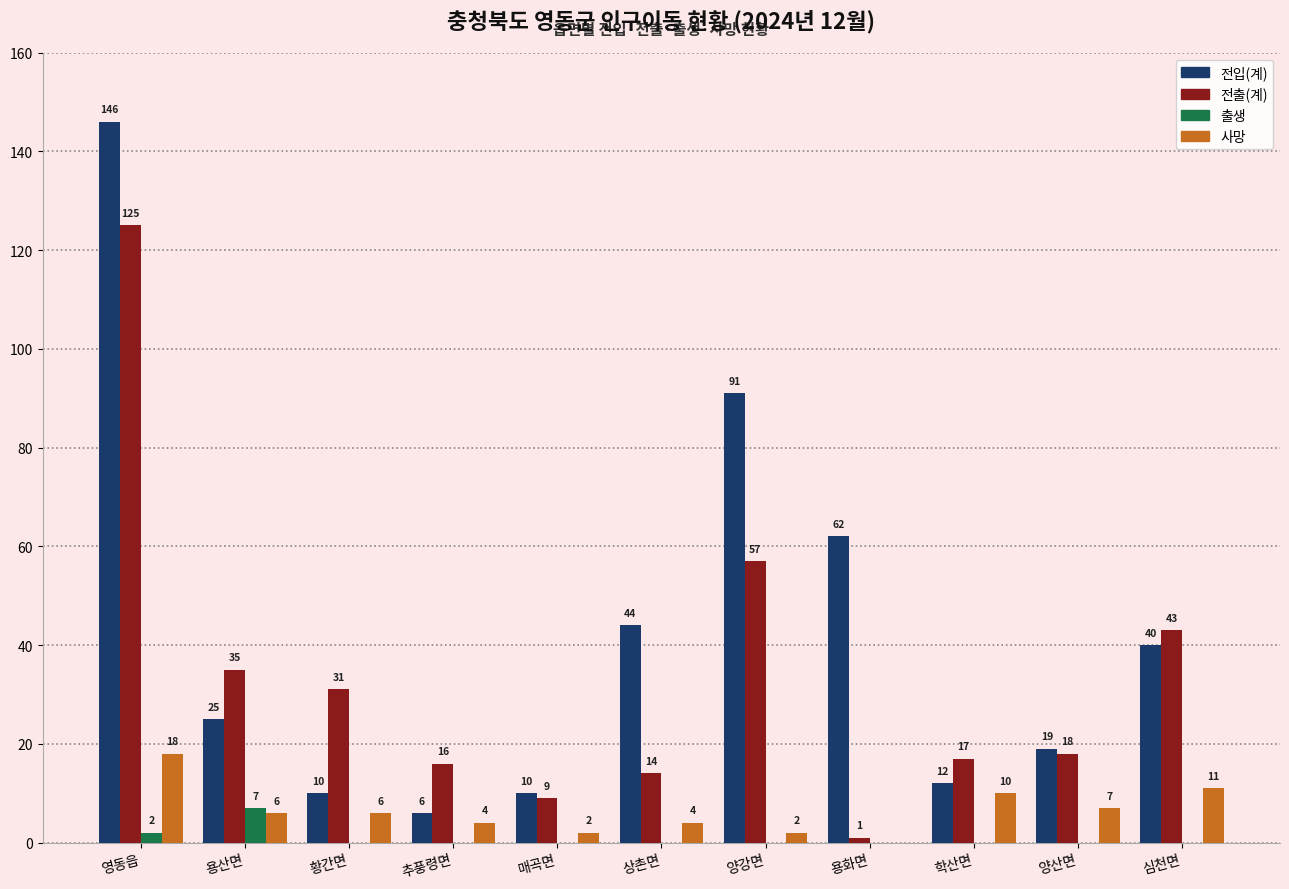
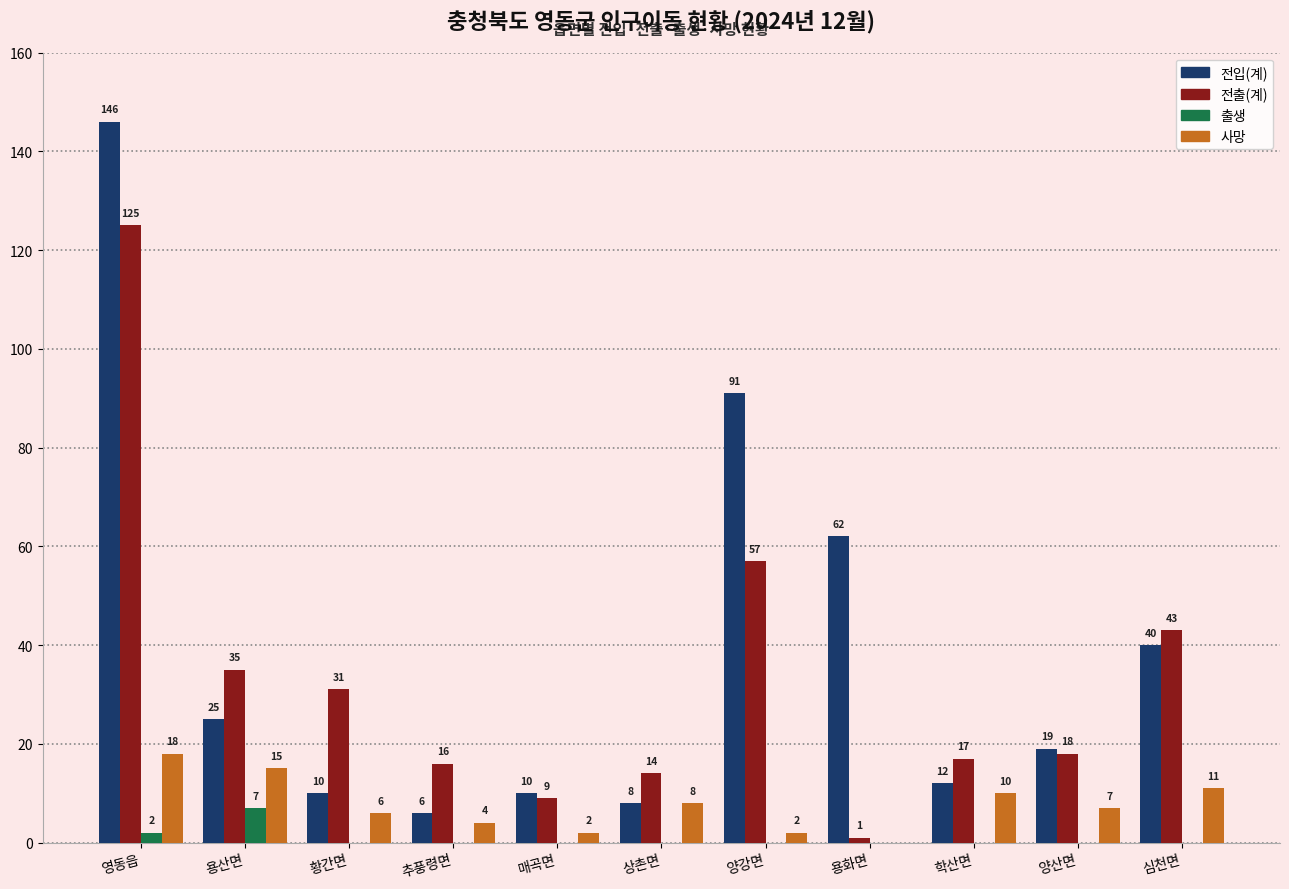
사망, 용산면: 6 -> 15
전입(계), 상촌면: 44 -> 8
사망, 상촌면: 4 -> 8
